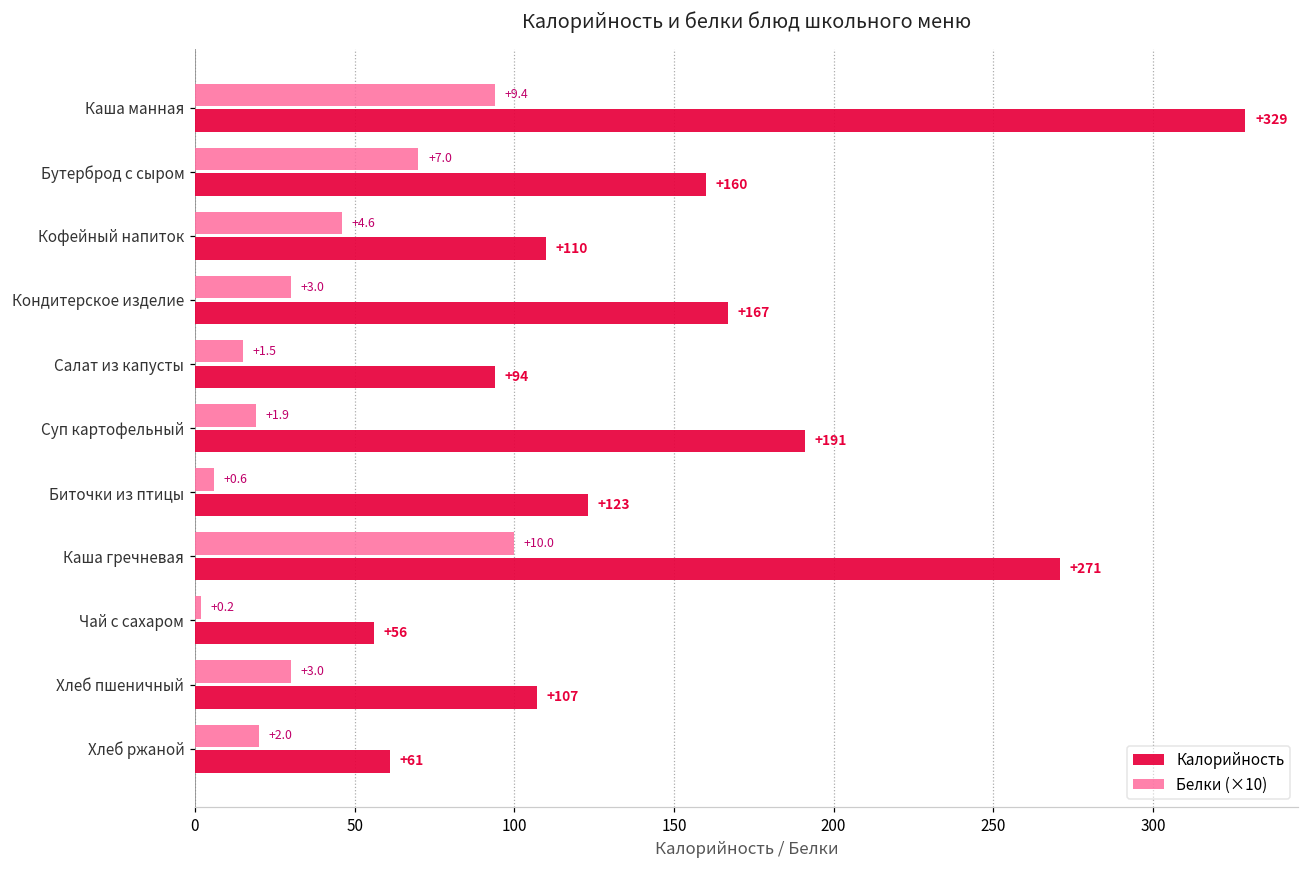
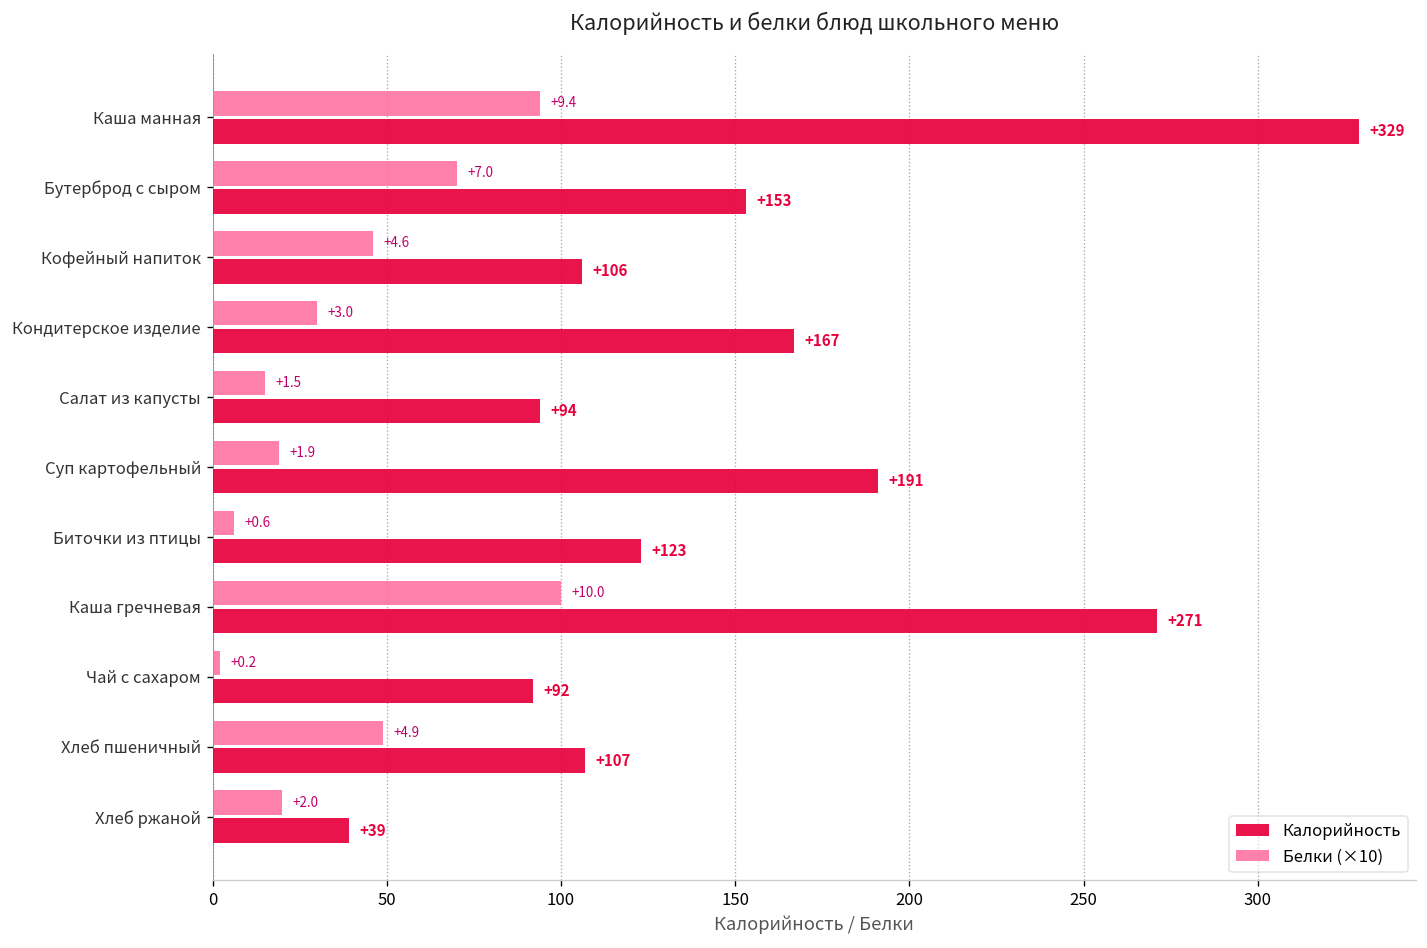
Калорийность, Бутерброд с сыром: +160 -> +153
Калорийность, Кофейный напиток: +110 -> +106
Калорийность, Чай с сахаром: +56 -> +92
Белки (×10), Хлеб пшеничный: +3.0 -> +4.9
Калорийность, Хлеб ржаной: +61 -> +39
